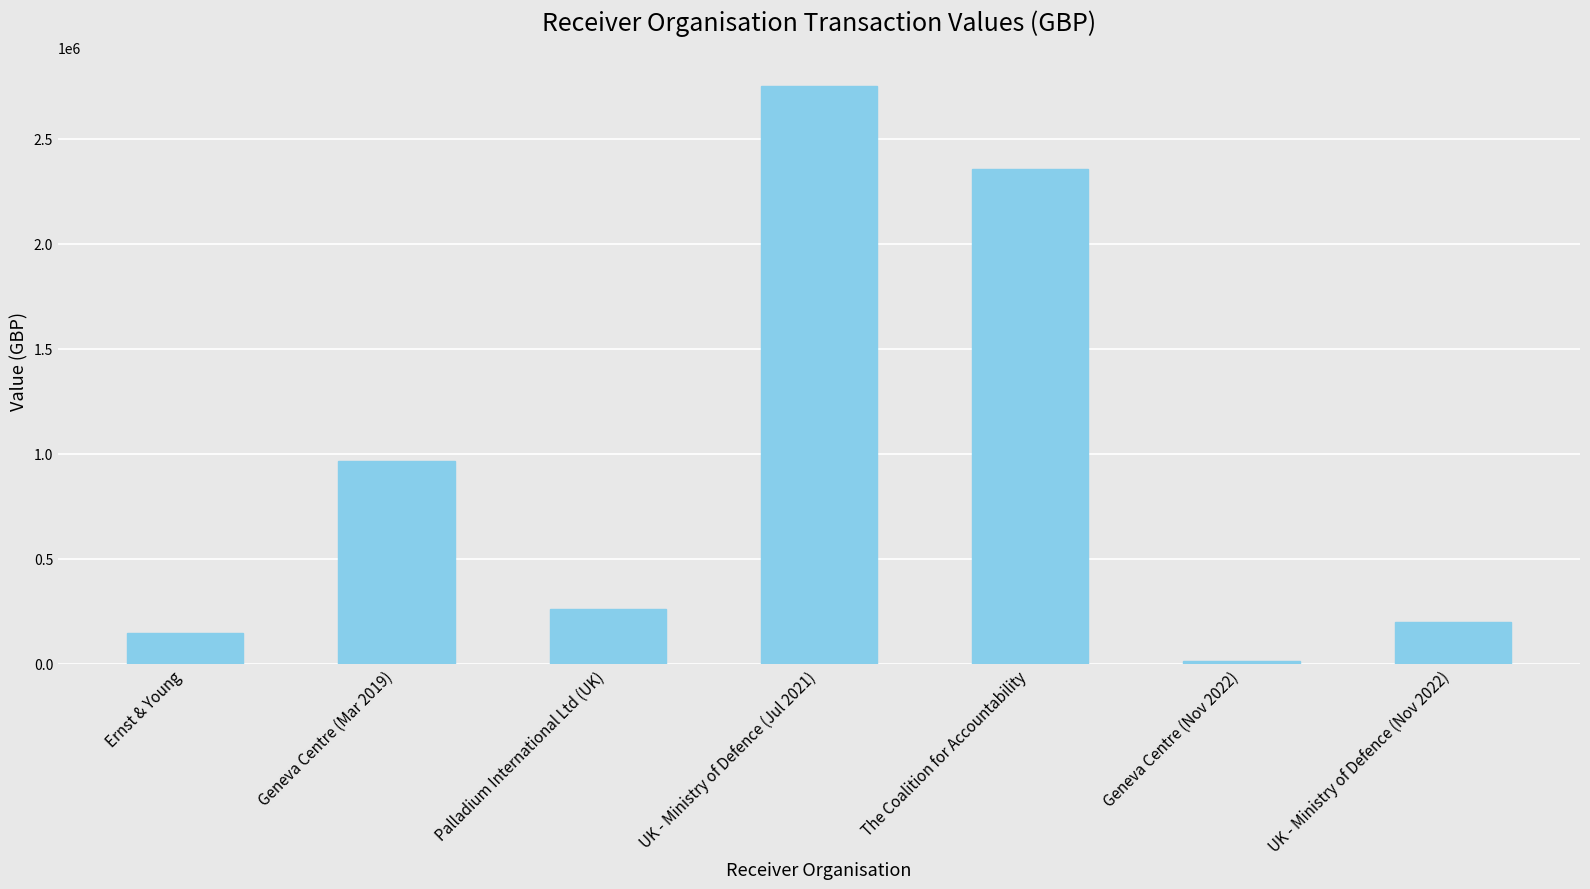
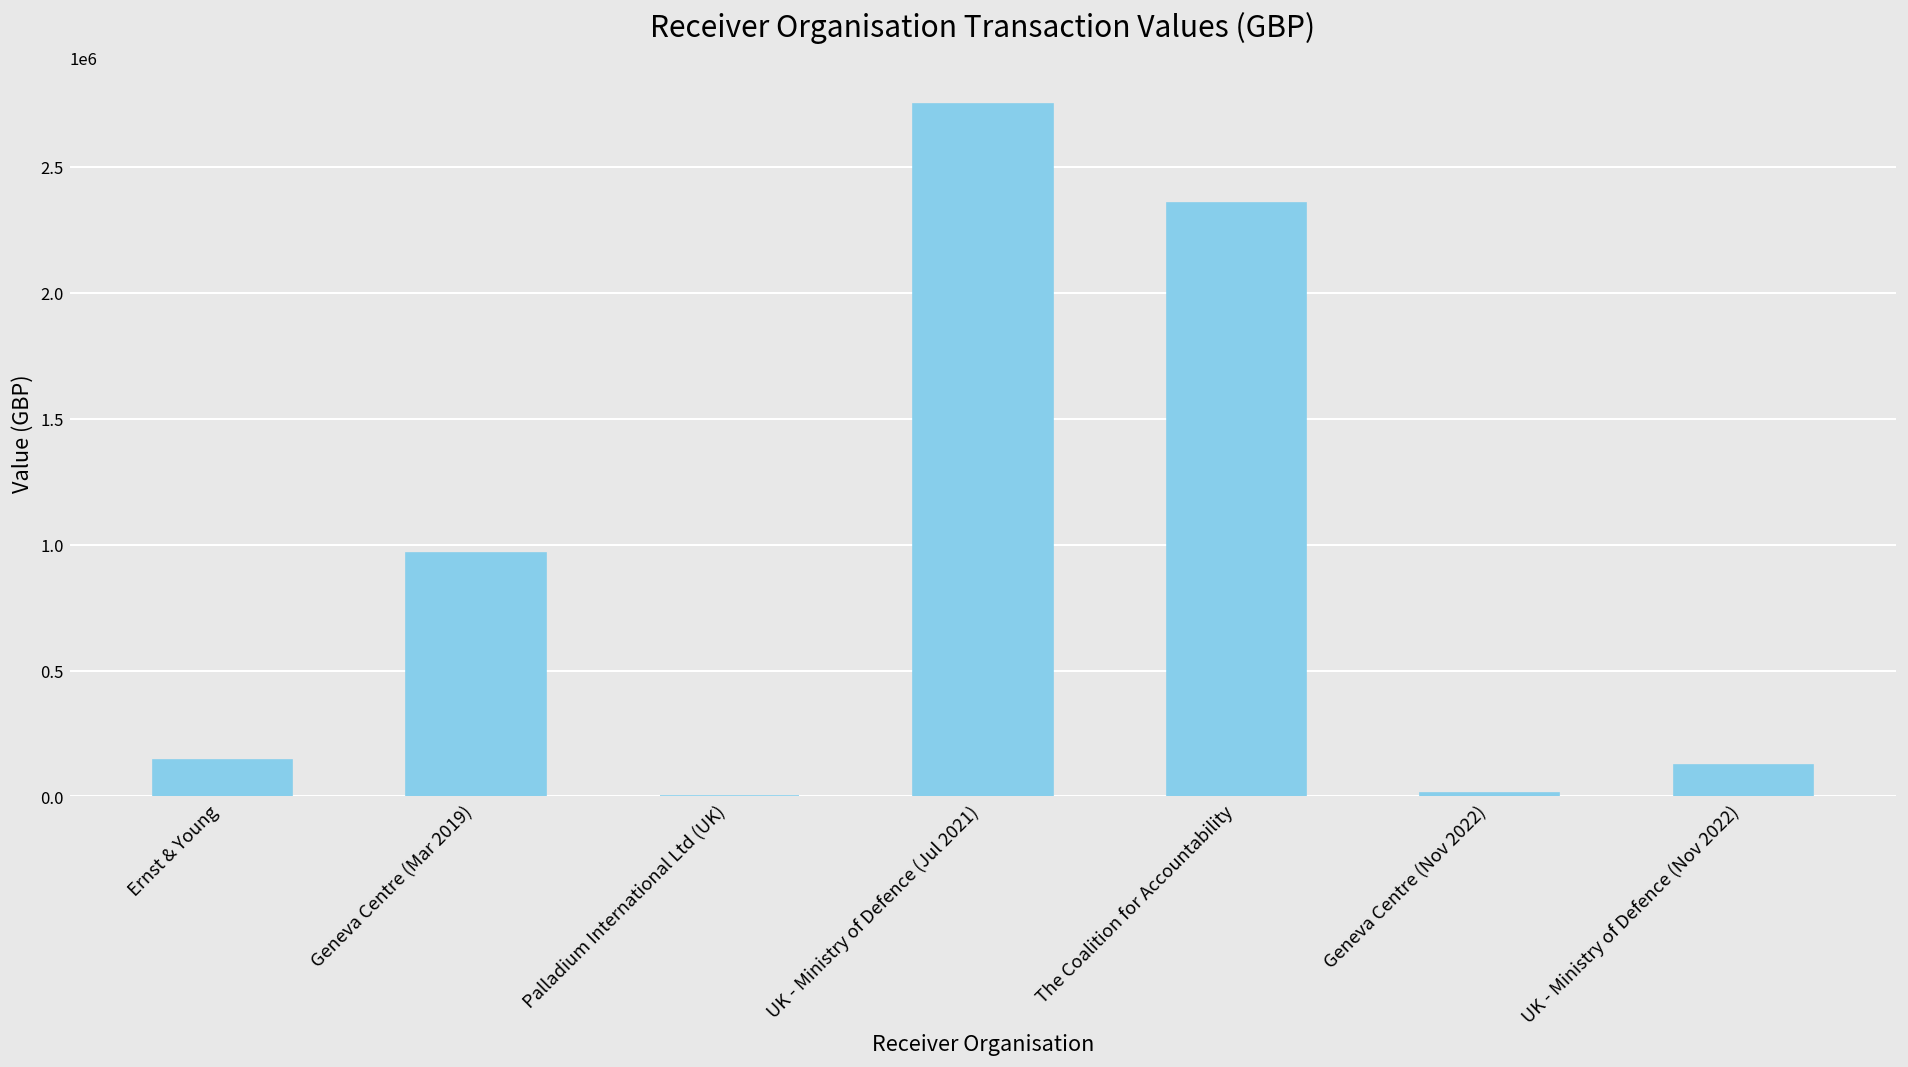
Palladium International Ltd (UK): 260000 -> 0
UK - Ministry of Defence (Nov 2022): 200000 -> 130000
